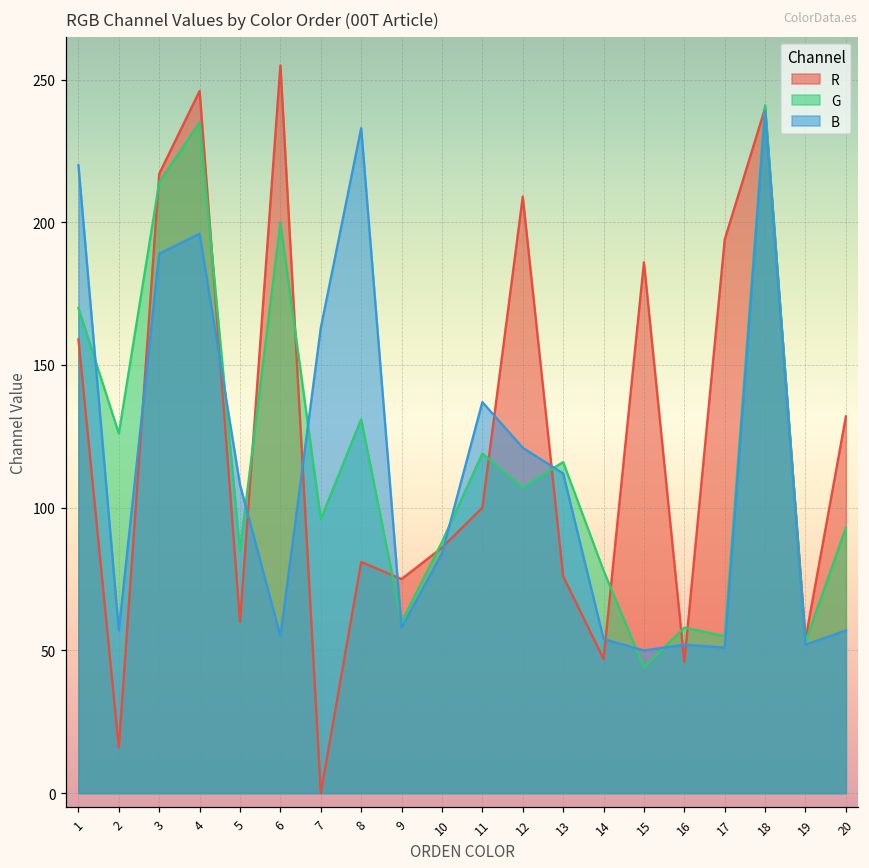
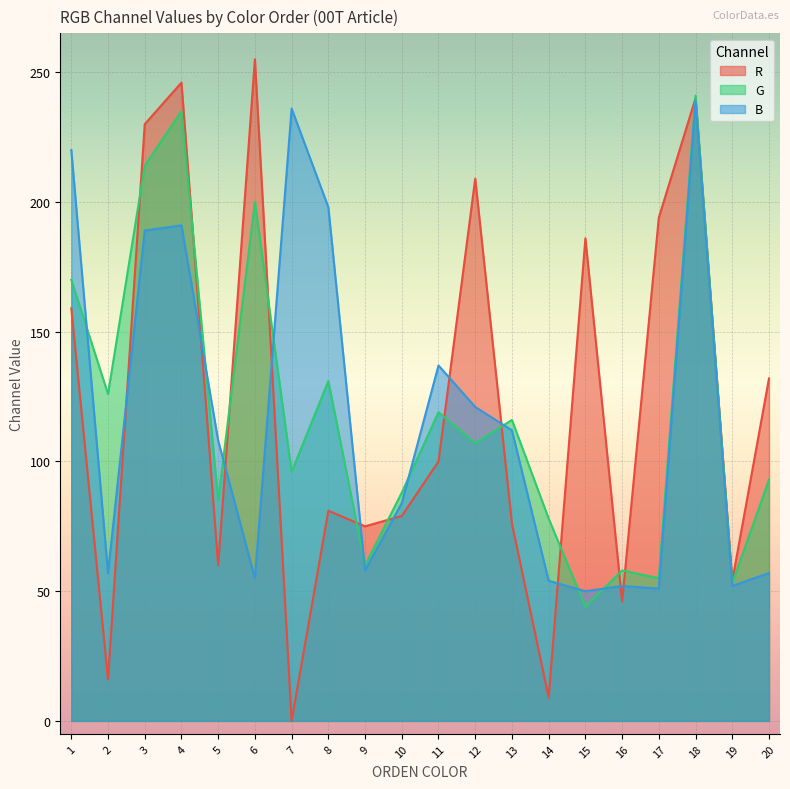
R, 3: 217 -> 230
B, 4: 196 -> 191
B, 7: 163 -> 236
B, 8: 233 -> 198
R, 10: 86 -> 79
R, 14: 47 -> 9
